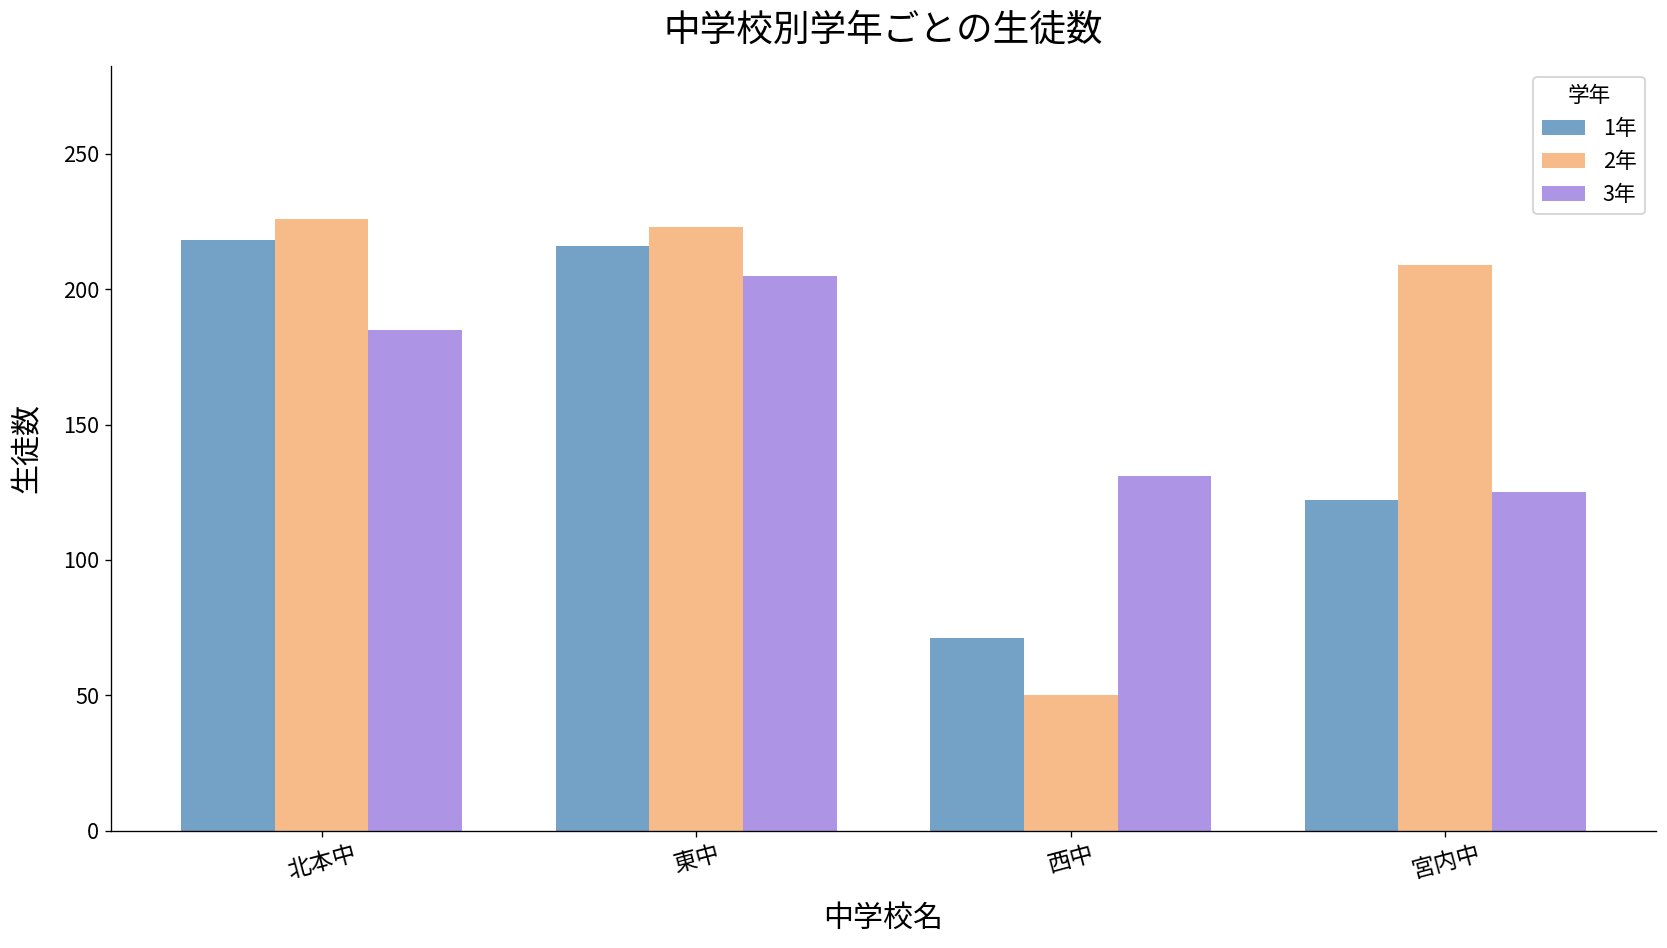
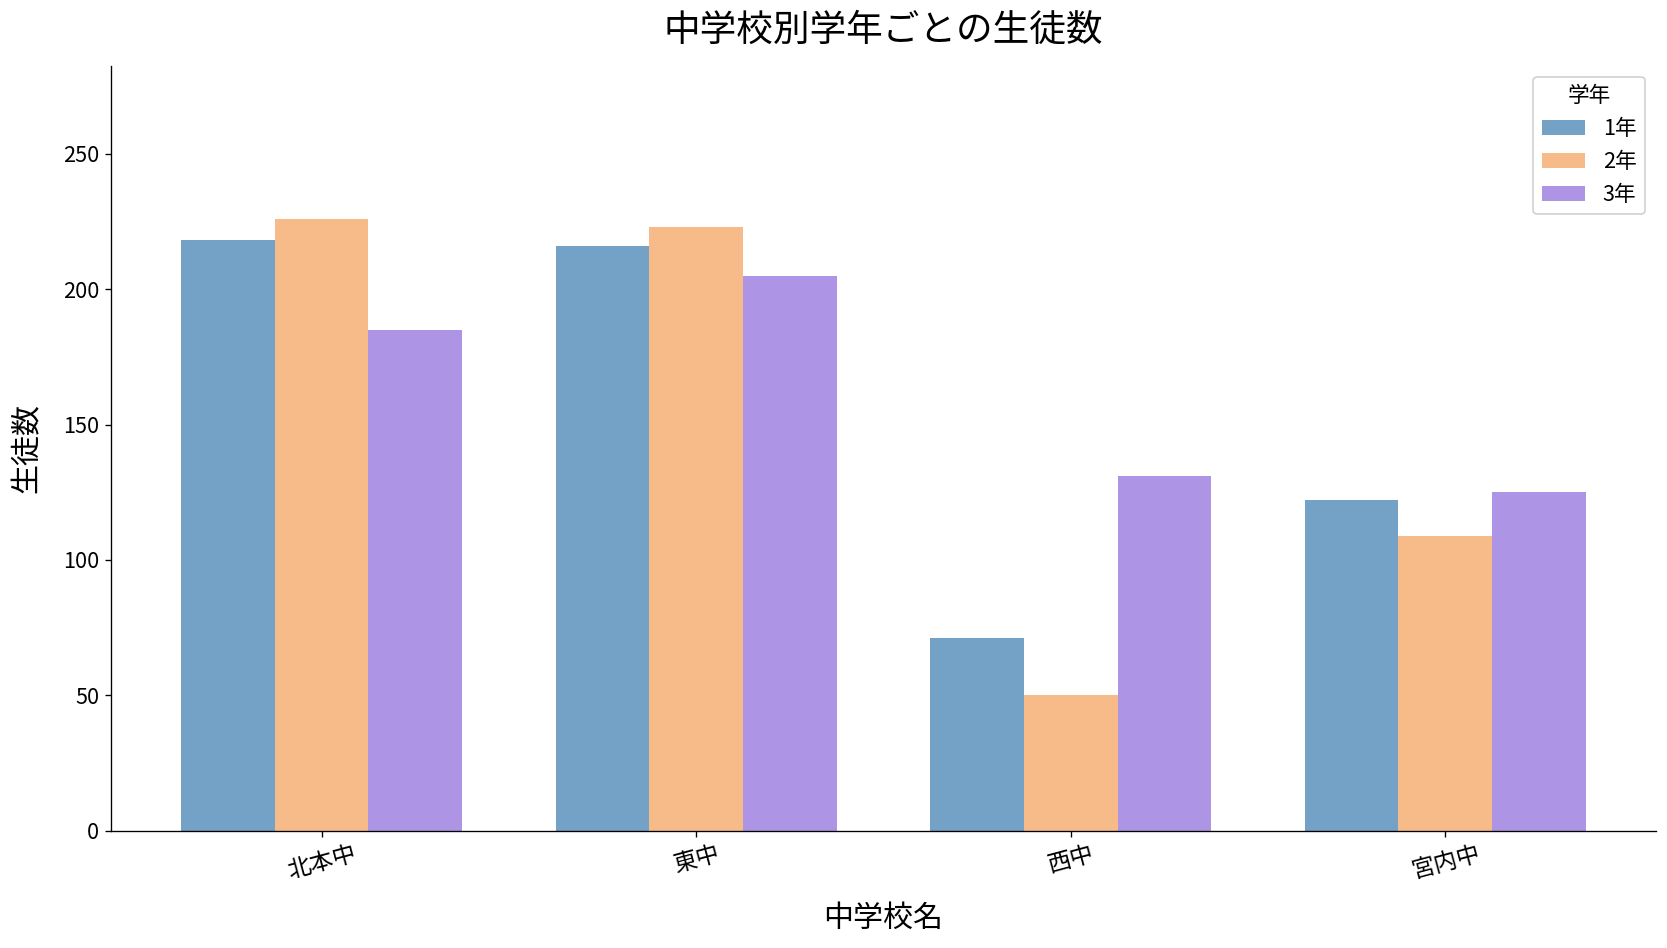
2年, 宮内中: 209 -> 109
